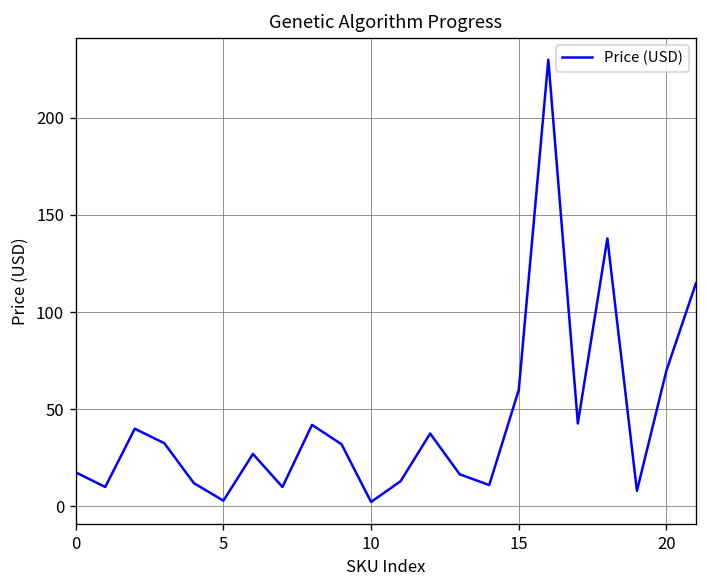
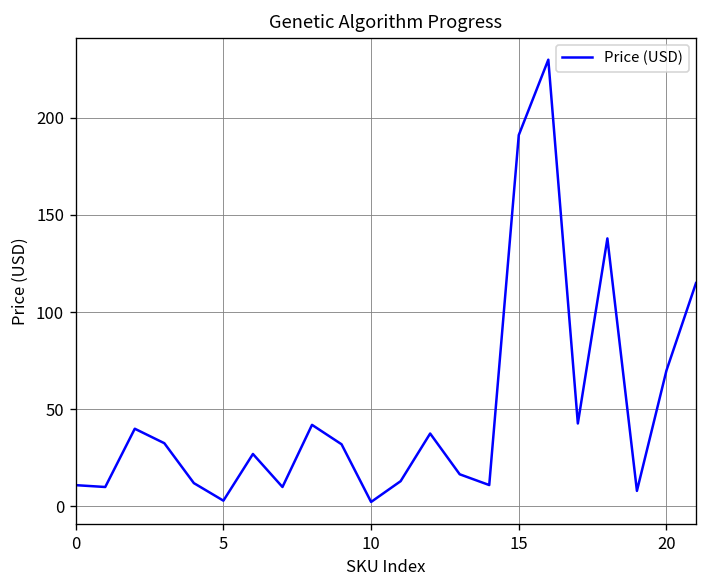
0: 18 -> 11
15: 60 -> 191
